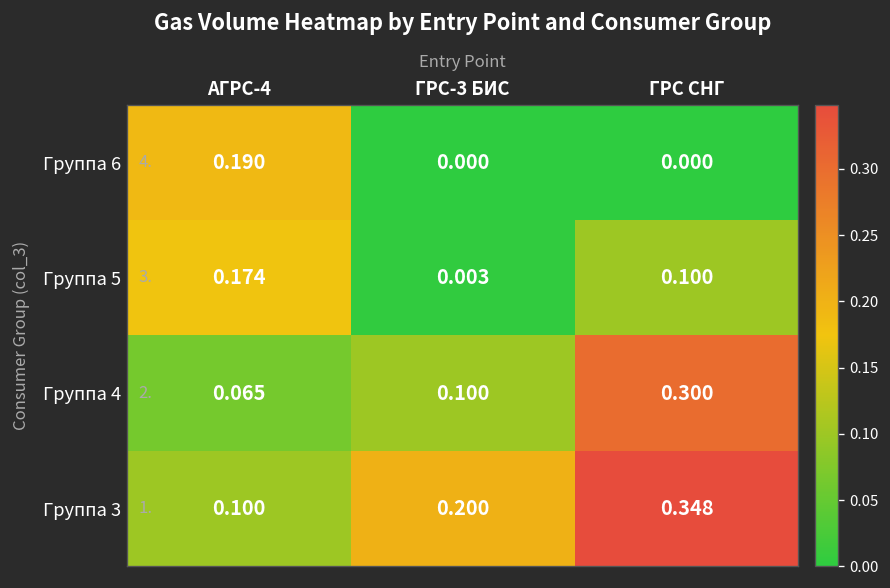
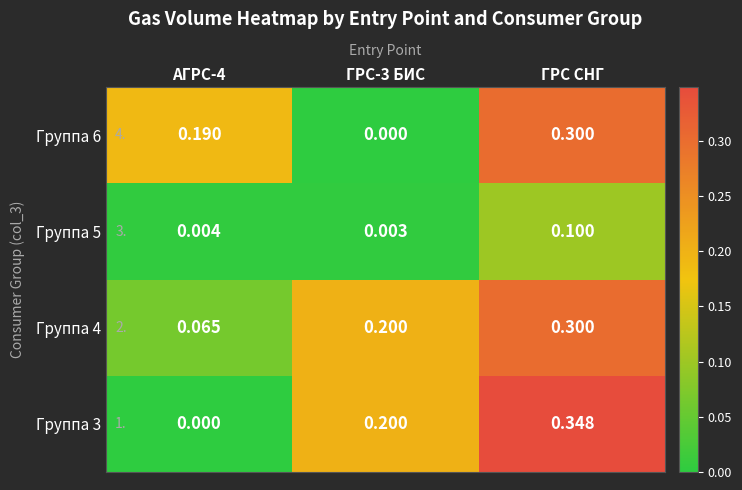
Группа 6, ГРС СНГ: 0.000 -> 0.300
Группа 5, АГРС-4: 0.174 -> 0.004
Группа 4, ГРС-3 БИС: 0.100 -> 0.200
Группа 3, АГРС-4: 0.100 -> 0.000
